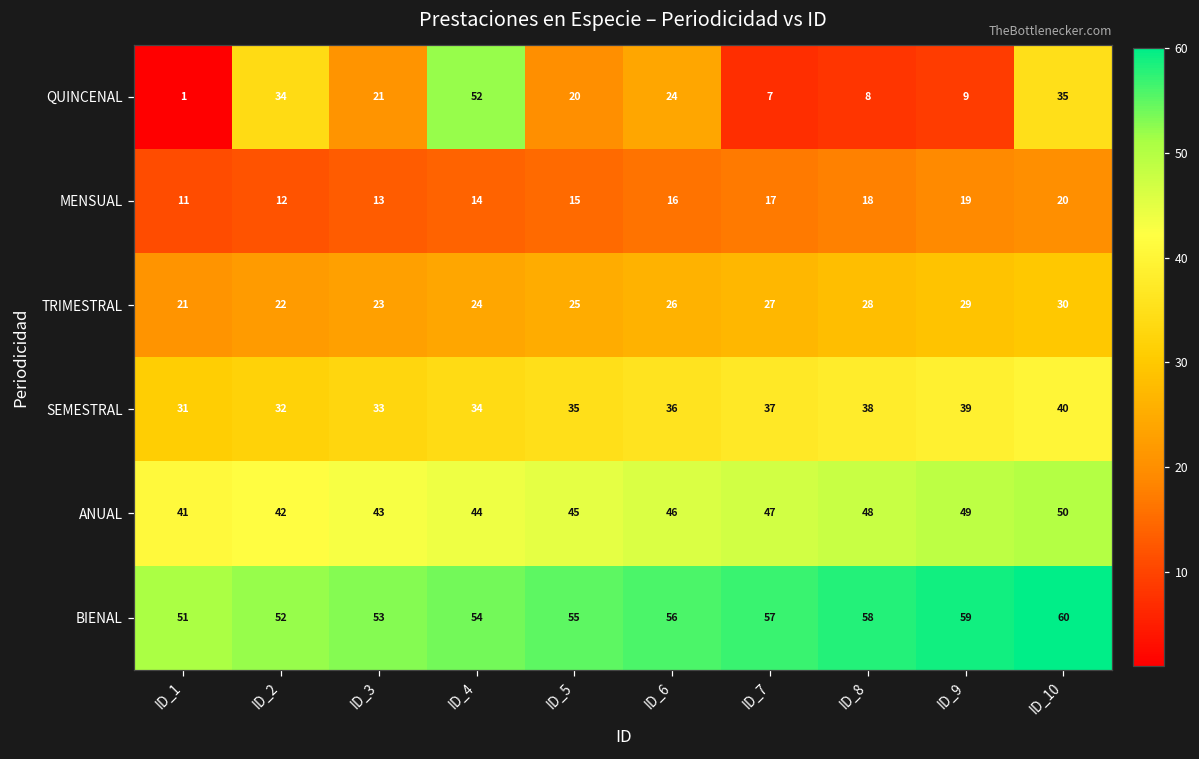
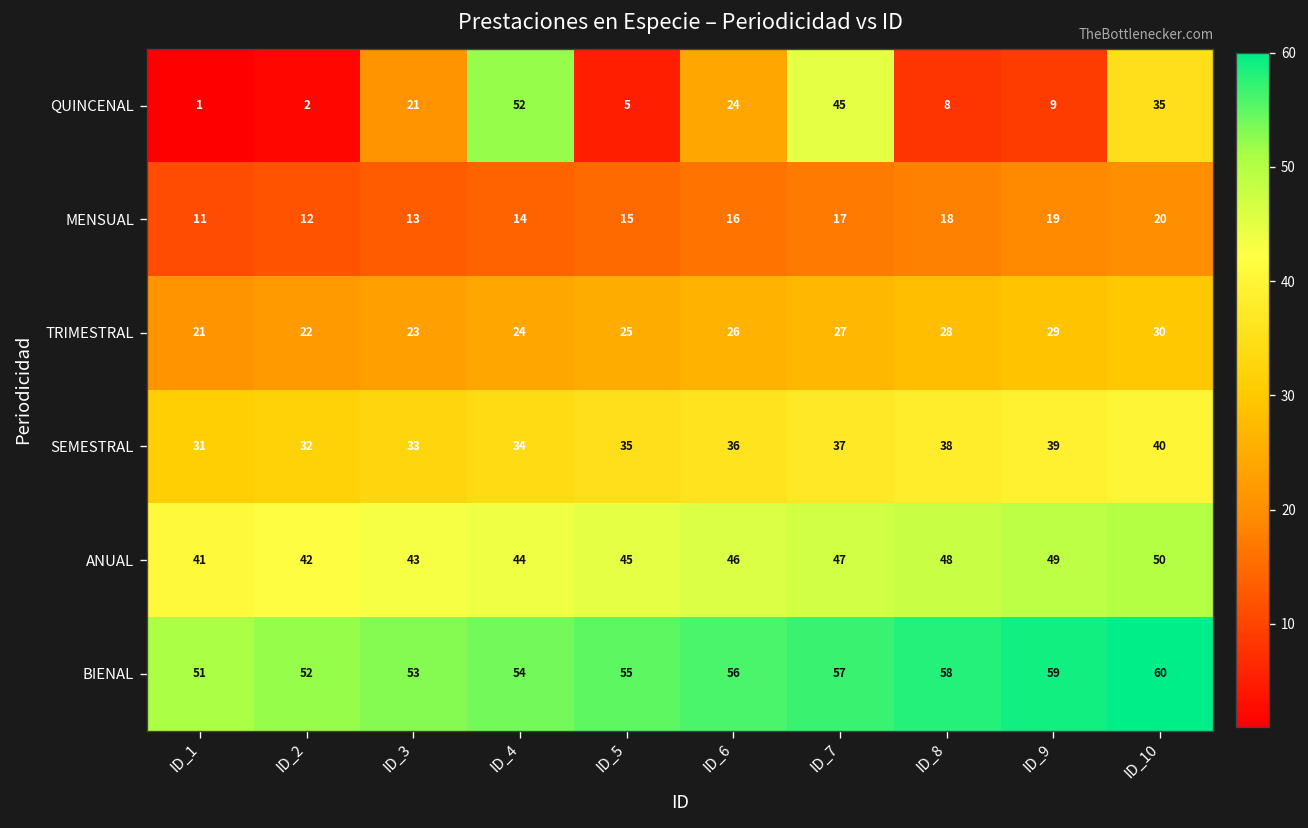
QUINCENAL, ID_2: 34 -> 2
QUINCENAL, ID_5: 20 -> 5
QUINCENAL, ID_7: 7 -> 45
